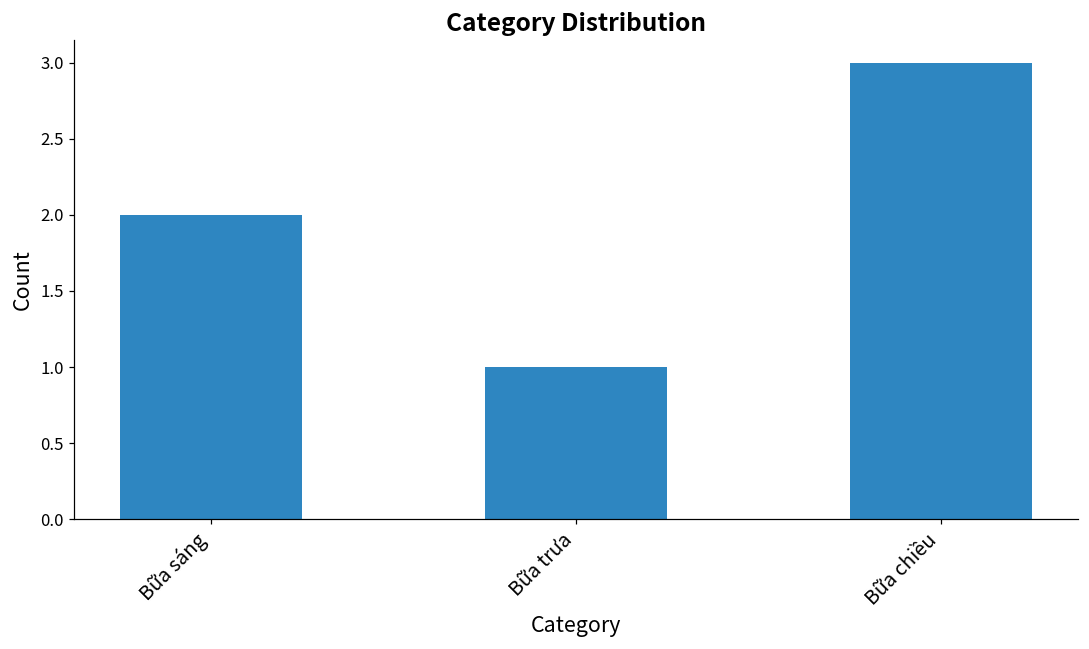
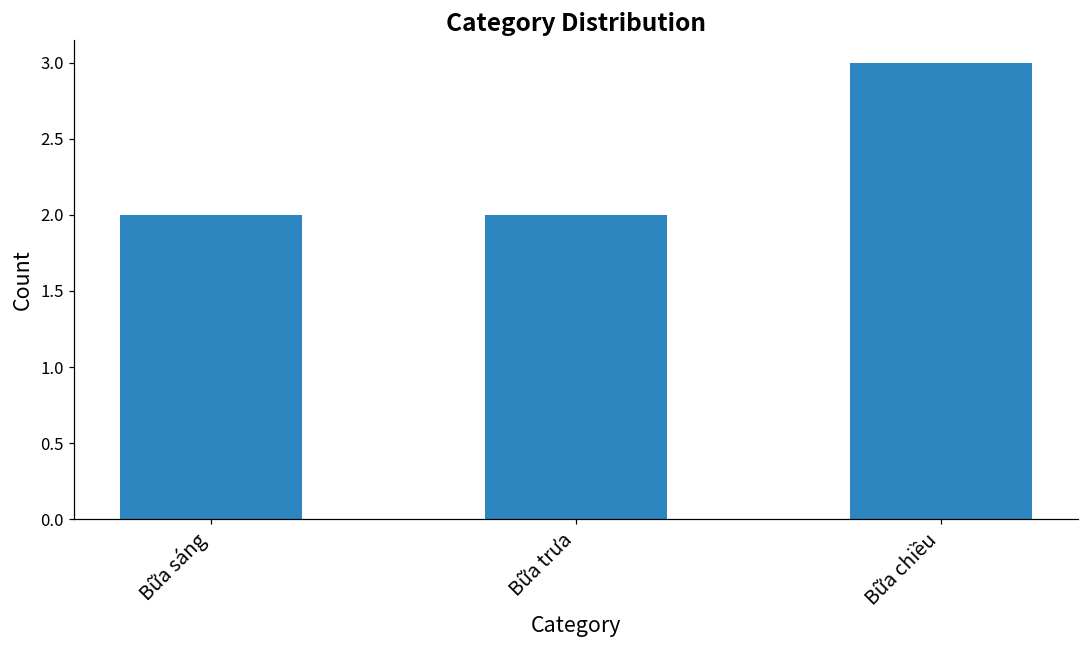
Bữa trưa: 1 -> 2
